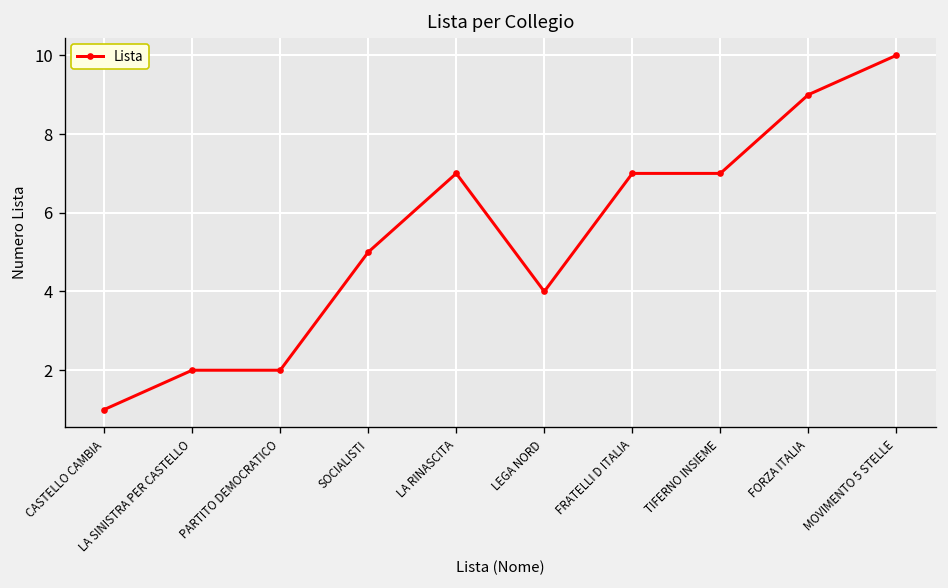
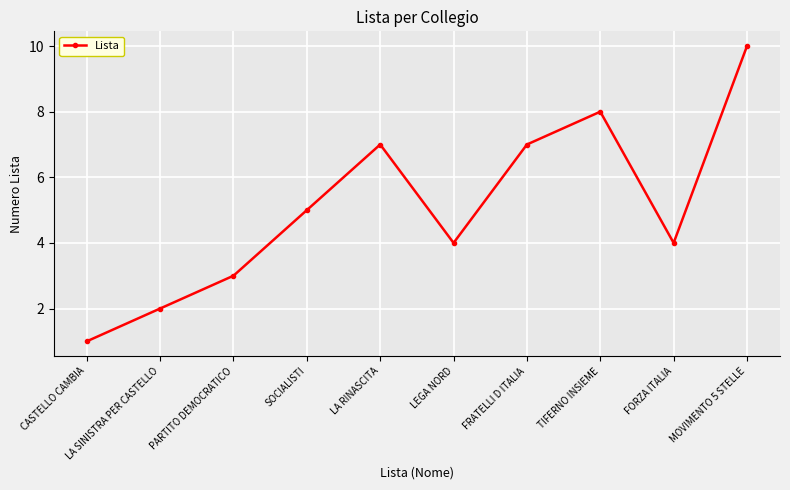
PARTITO DEMOCRATICO: 2 -> 3
TIFERNO INSIEME: 7 -> 8
FORZA ITALIA: 9 -> 4
